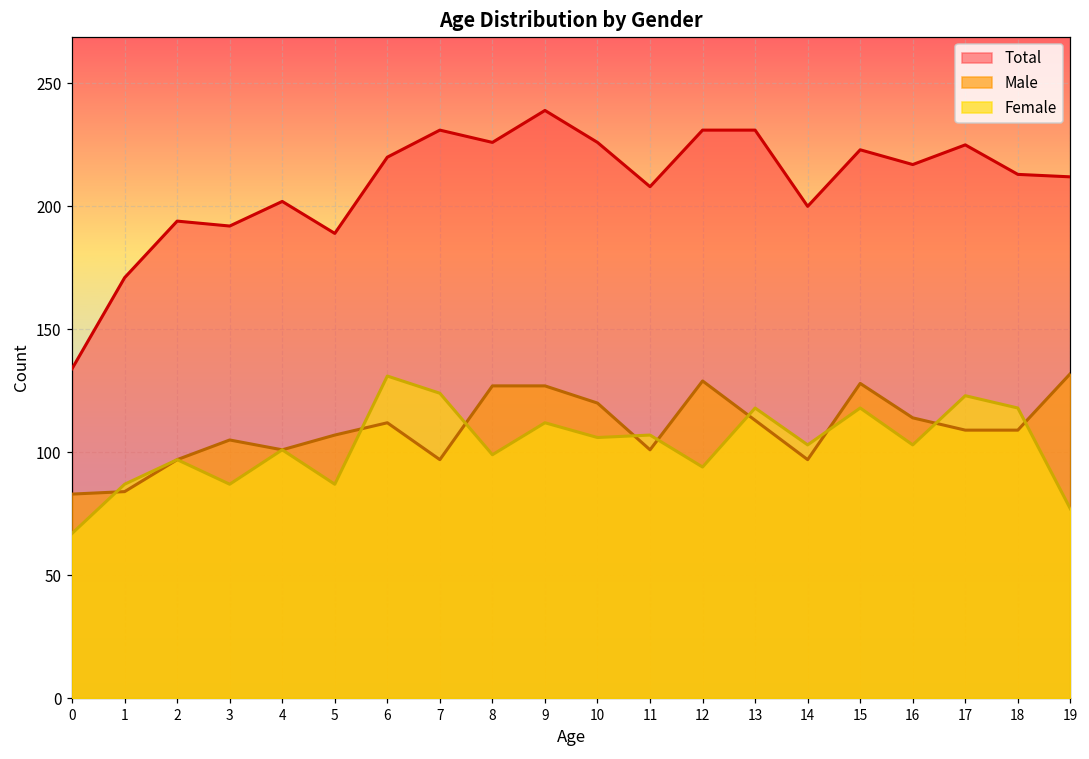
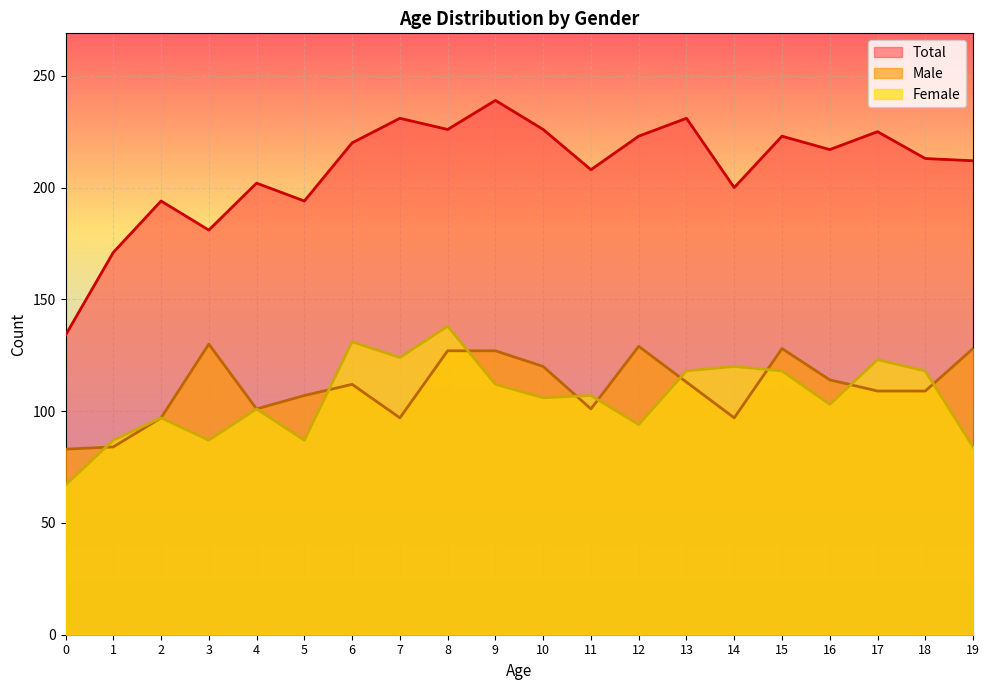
Total, 3: 192 -> 181
Male, 3: 105 -> 130
Total, 5: 189 -> 194
Female, 8: 99 -> 138
Total, 12: 231 -> 223
Female, 14: 103 -> 120
Male, 19: 132 -> 128
Female, 19: 77 -> 84
